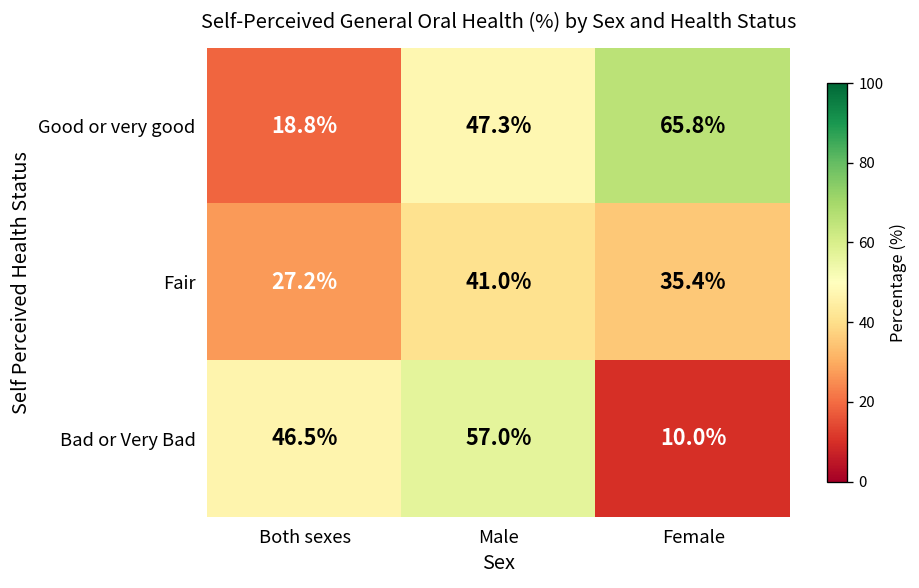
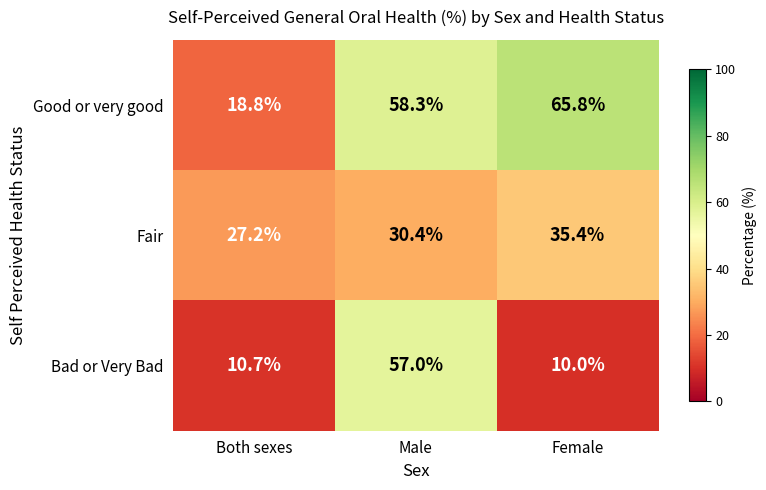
Good or very good, Male: 47.3% -> 58.3%
Fair, Male: 41.0% -> 30.4%
Bad or Very Bad, Both sexes: 46.5% -> 10.7%
